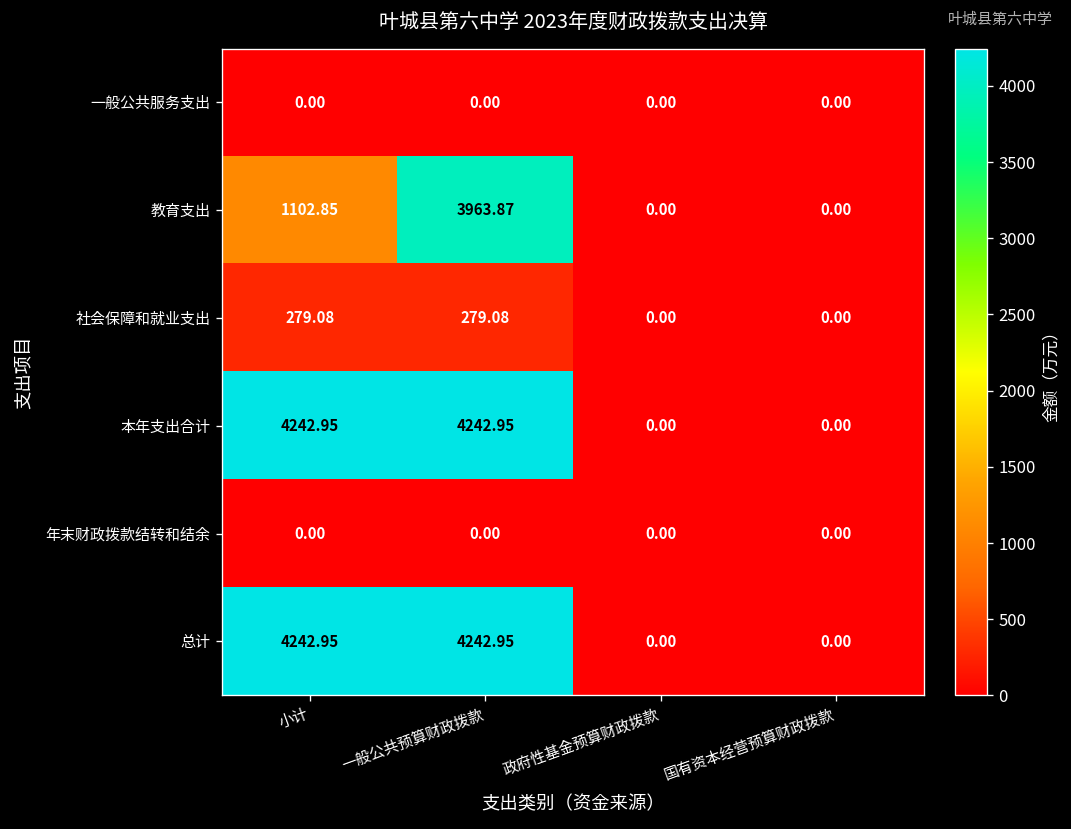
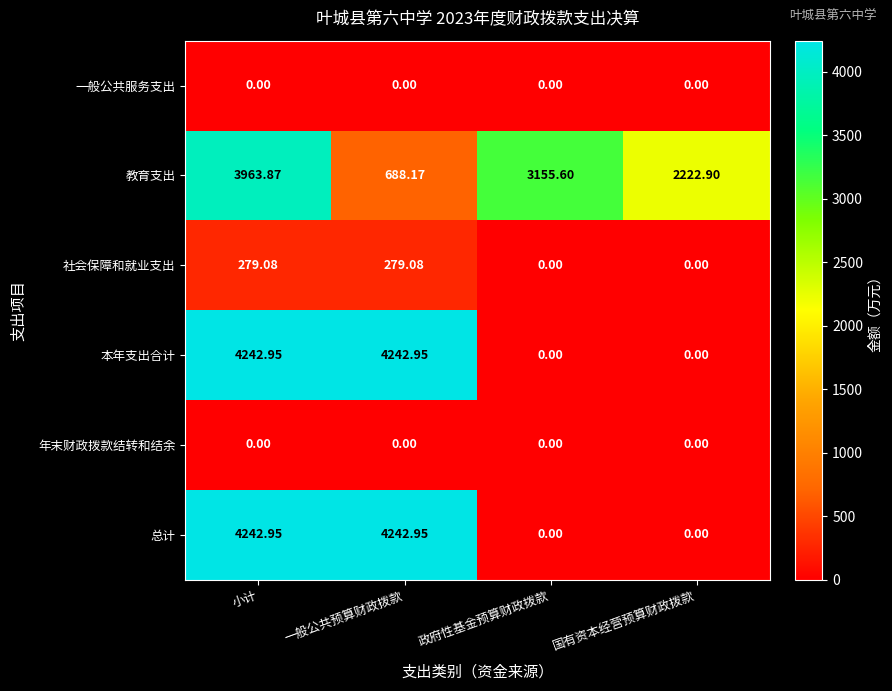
教育支出, 小计: 1102.85 -> 3963.87
教育支出, 一般公共预算财政拨款: 3963.87 -> 688.17
教育支出, 政府性基金预算财政拨款: 0.00 -> 3155.60
教育支出, 国有资本经营预算财政拨款: 0.00 -> 2222.90
